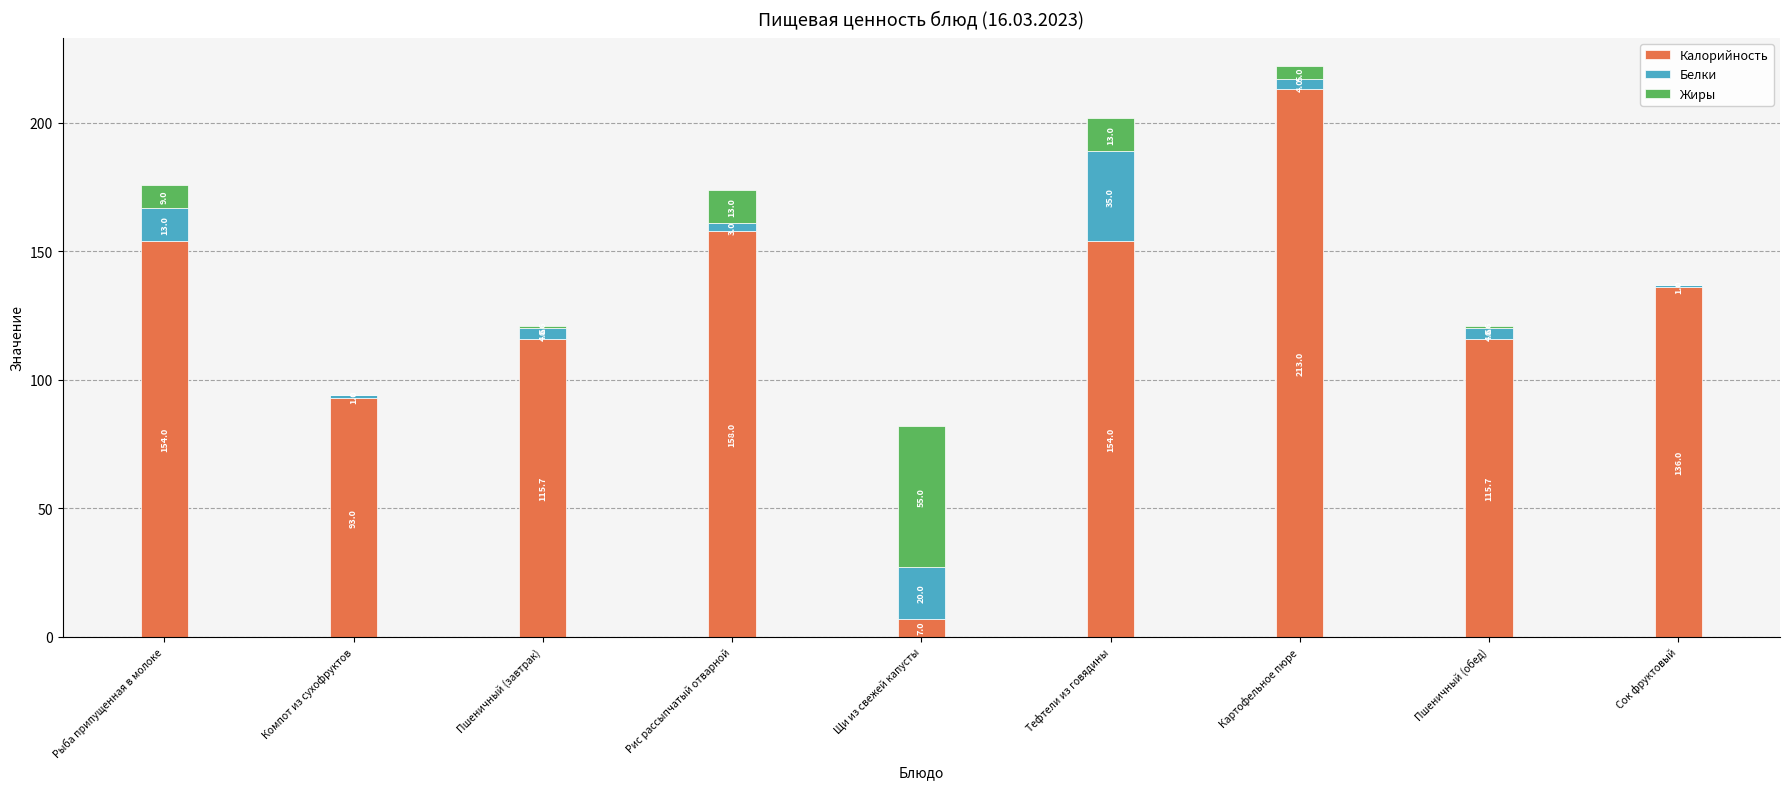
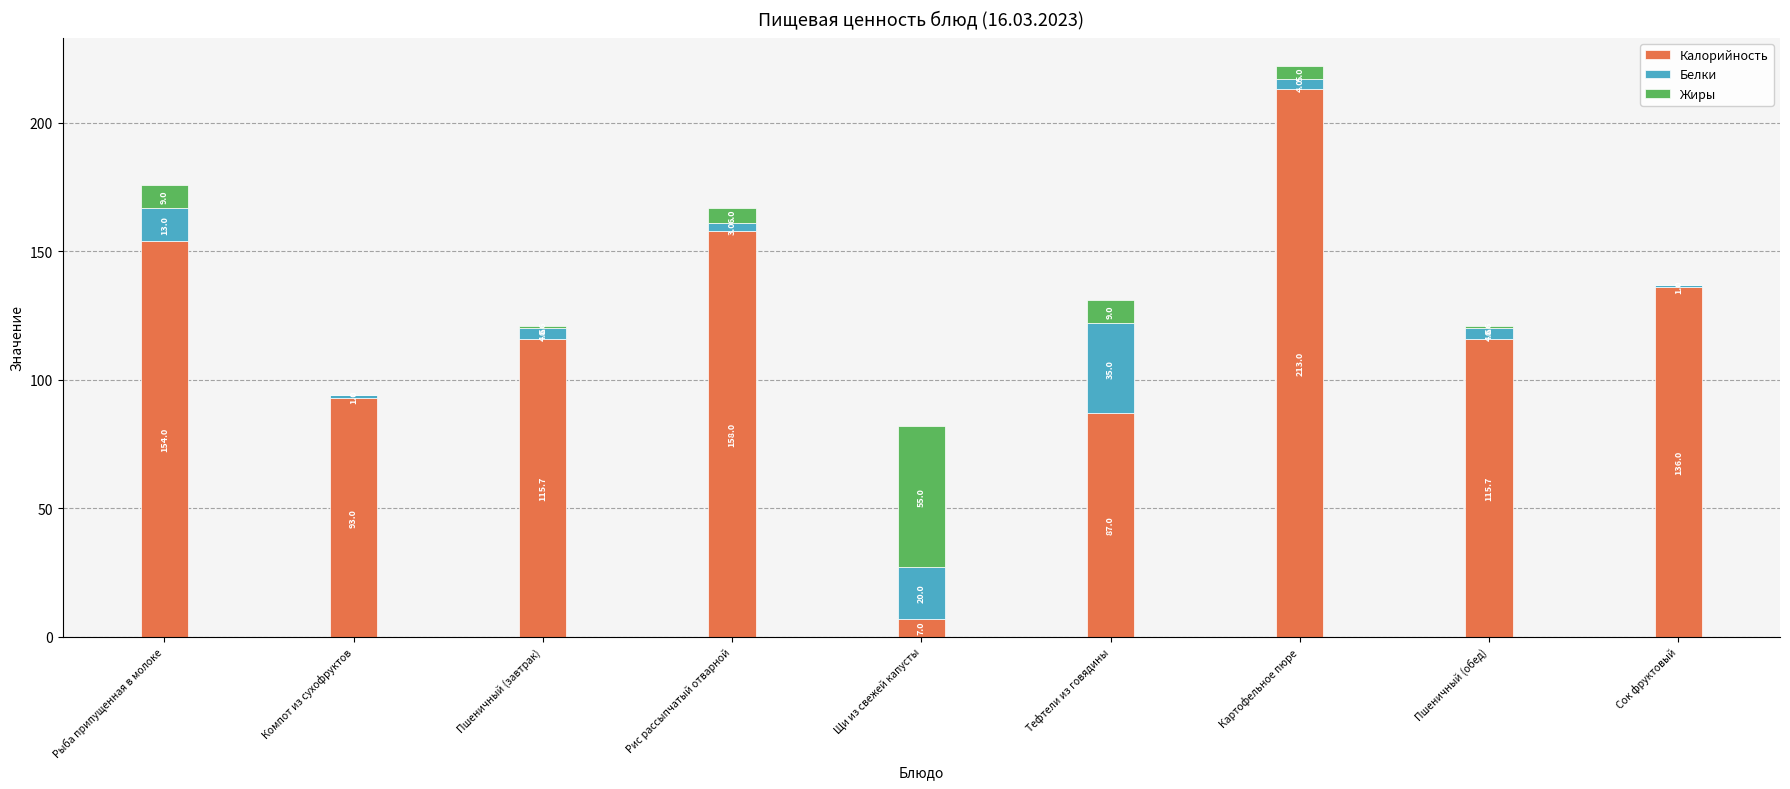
Жиры, Рис рассыпчатый отварной: 13.0 -> 6.0
Калорийность, Тефтели из говядины: 154.0 -> 87.0
Жиры, Тефтели из говядины: 13.0 -> 9.0
